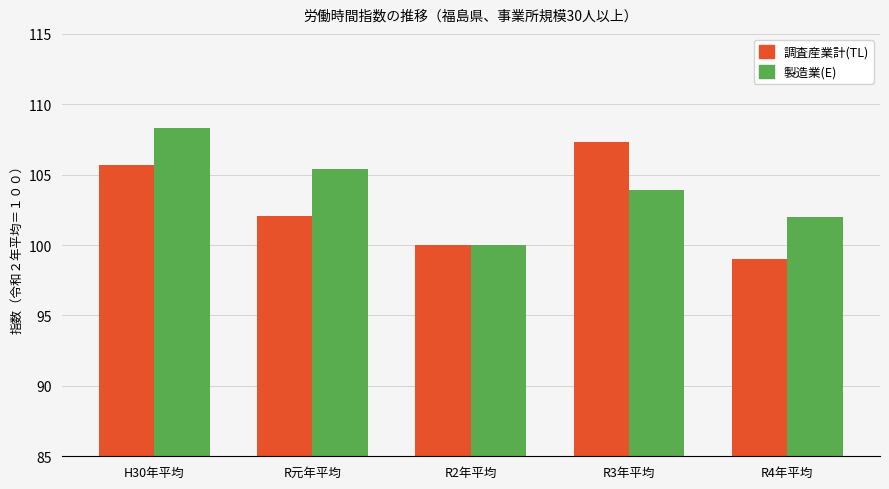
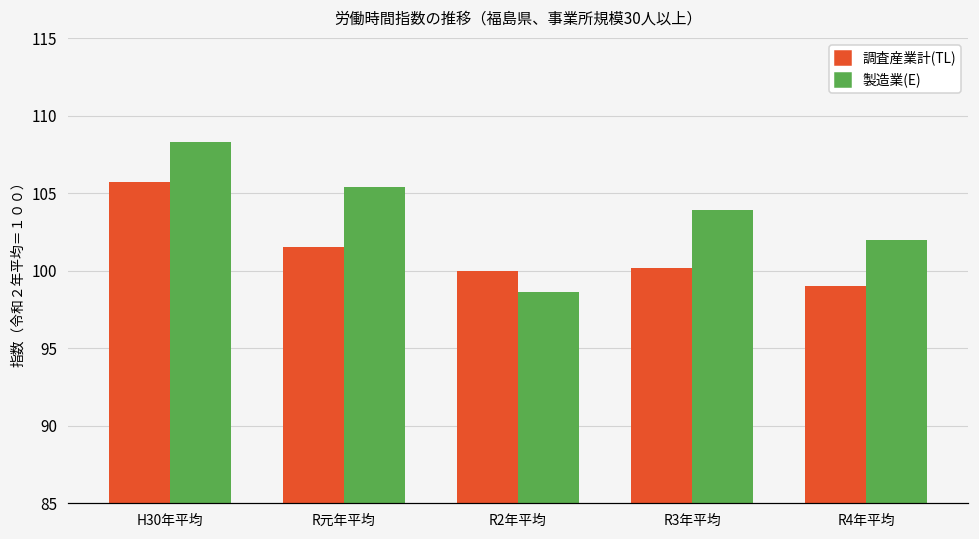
調査産業計(TL), R元年平均: 102.1 -> 101.5
製造業(E), R2年平均: 100.0 -> 98.6
調査産業計(TL), R3年平均: 107.3 -> 100.2
